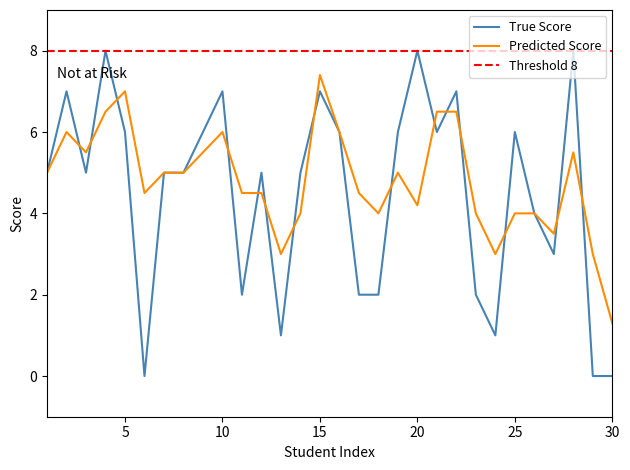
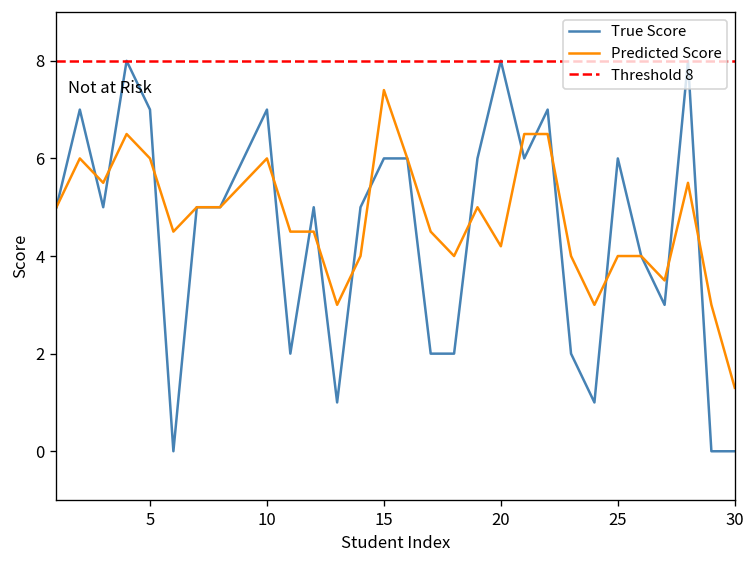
True Score, 5: 6 -> 7
Predicted Score, 5: 7 -> 6
True Score, 15: 7 -> 6
